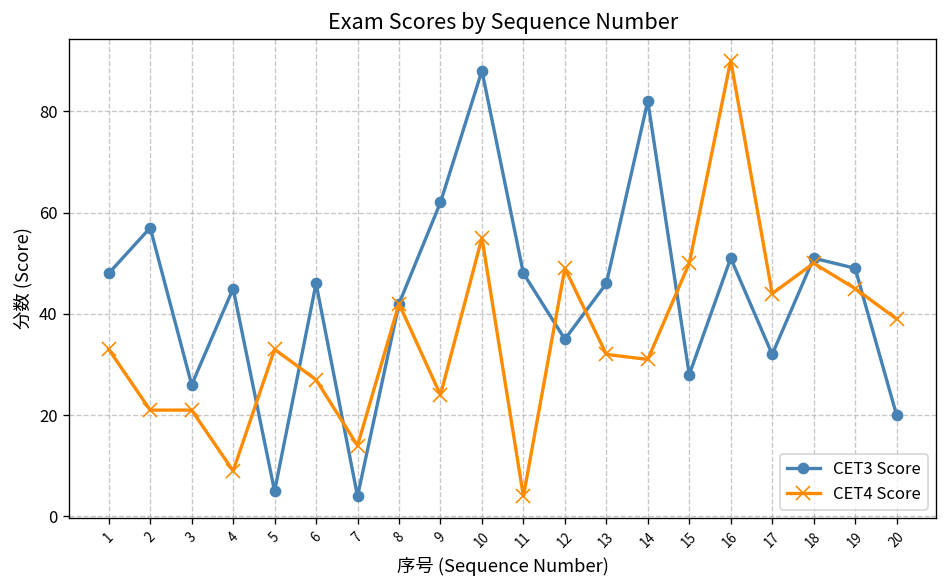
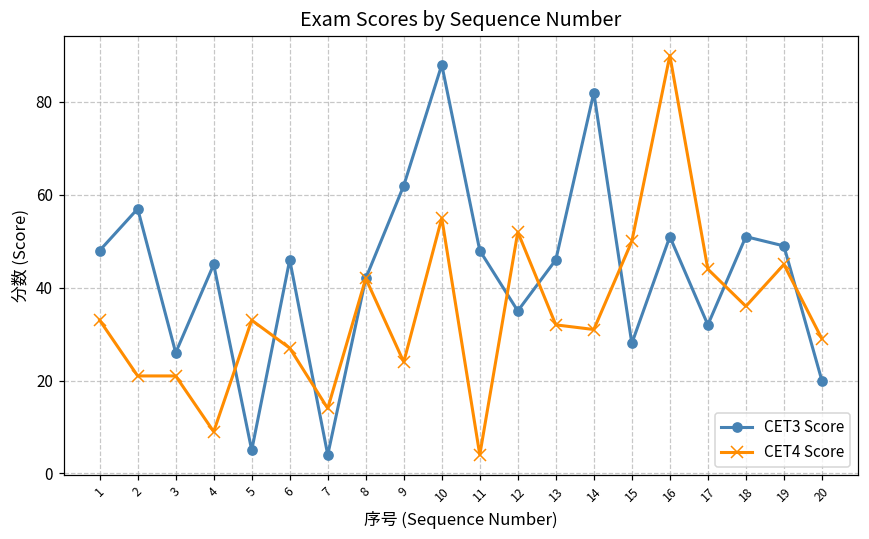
CET4 Score, 12: 49 -> 52
CET4 Score, 18: 50 -> 36
CET4 Score, 20: 39 -> 29
